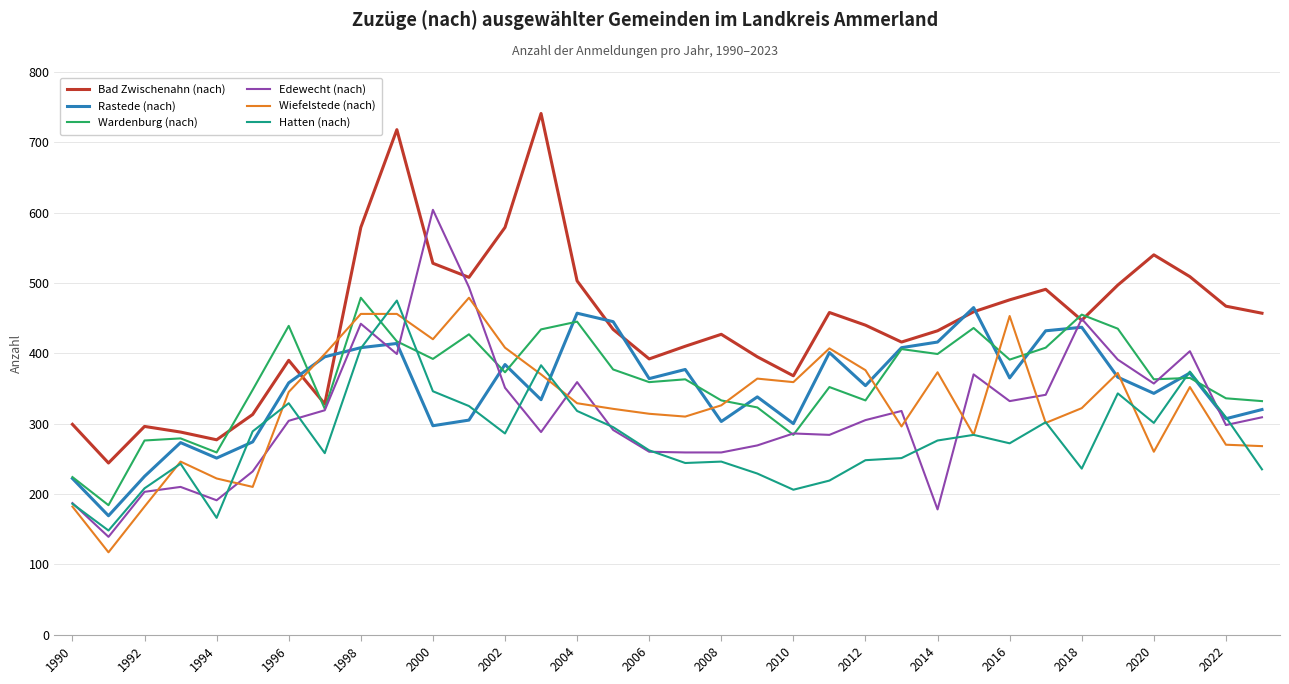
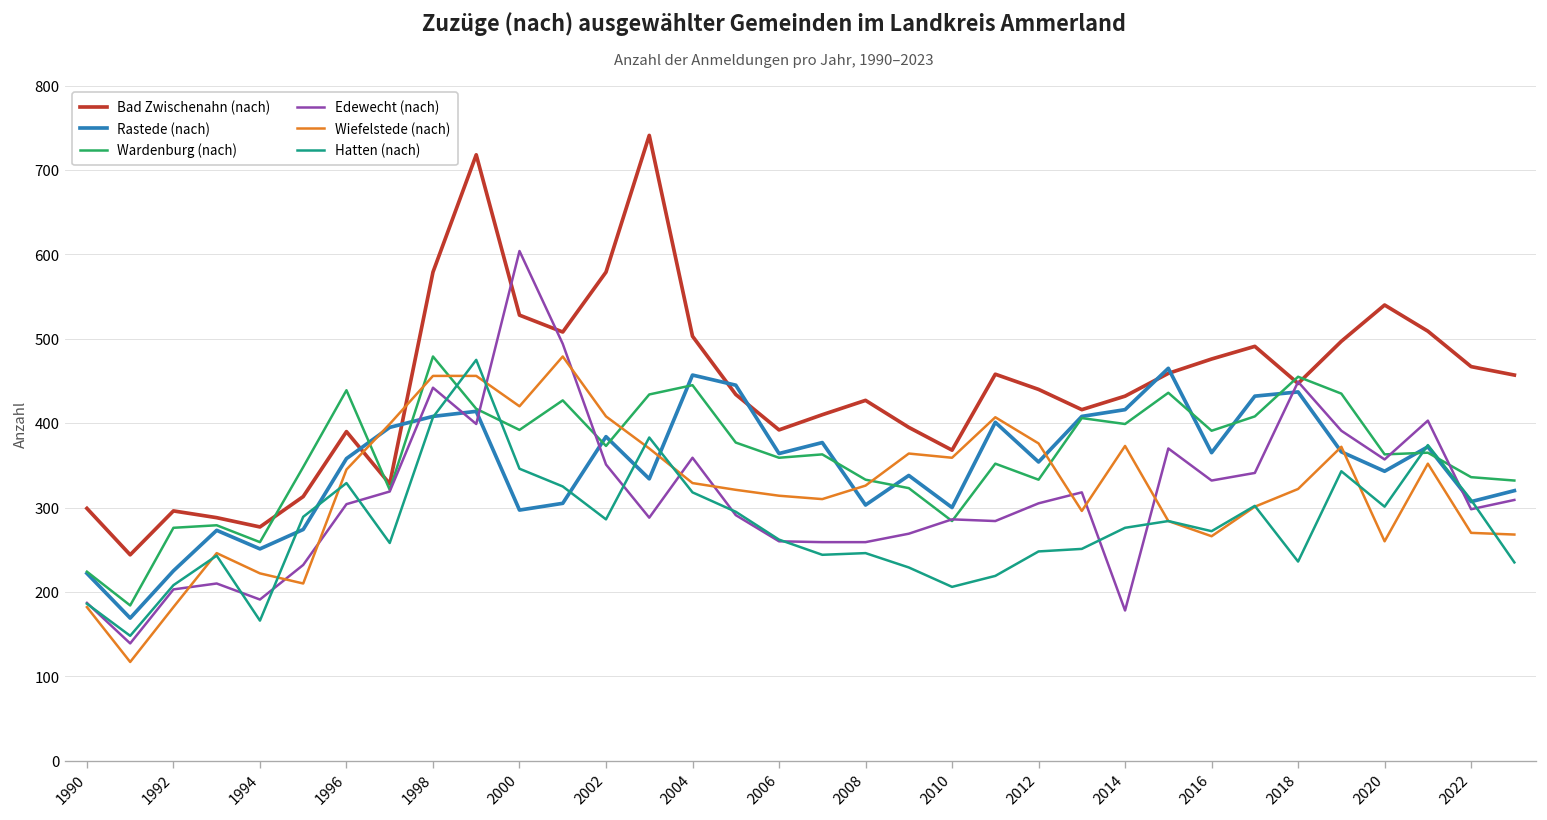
Wiefelstede (nach), 2016: 450 -> 270
